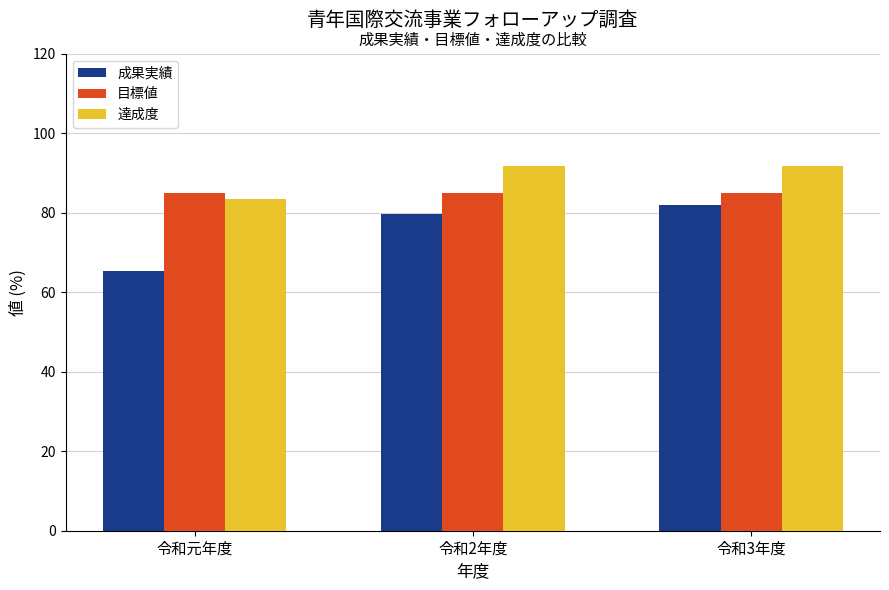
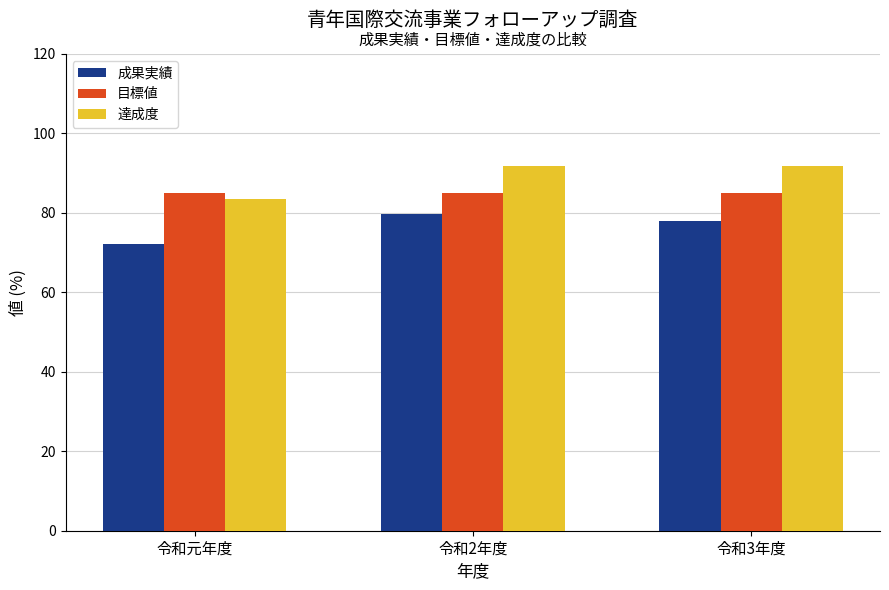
成果実績, 令和元年度: 65 -> 72
成果実績, 令和3年度: 82 -> 78
